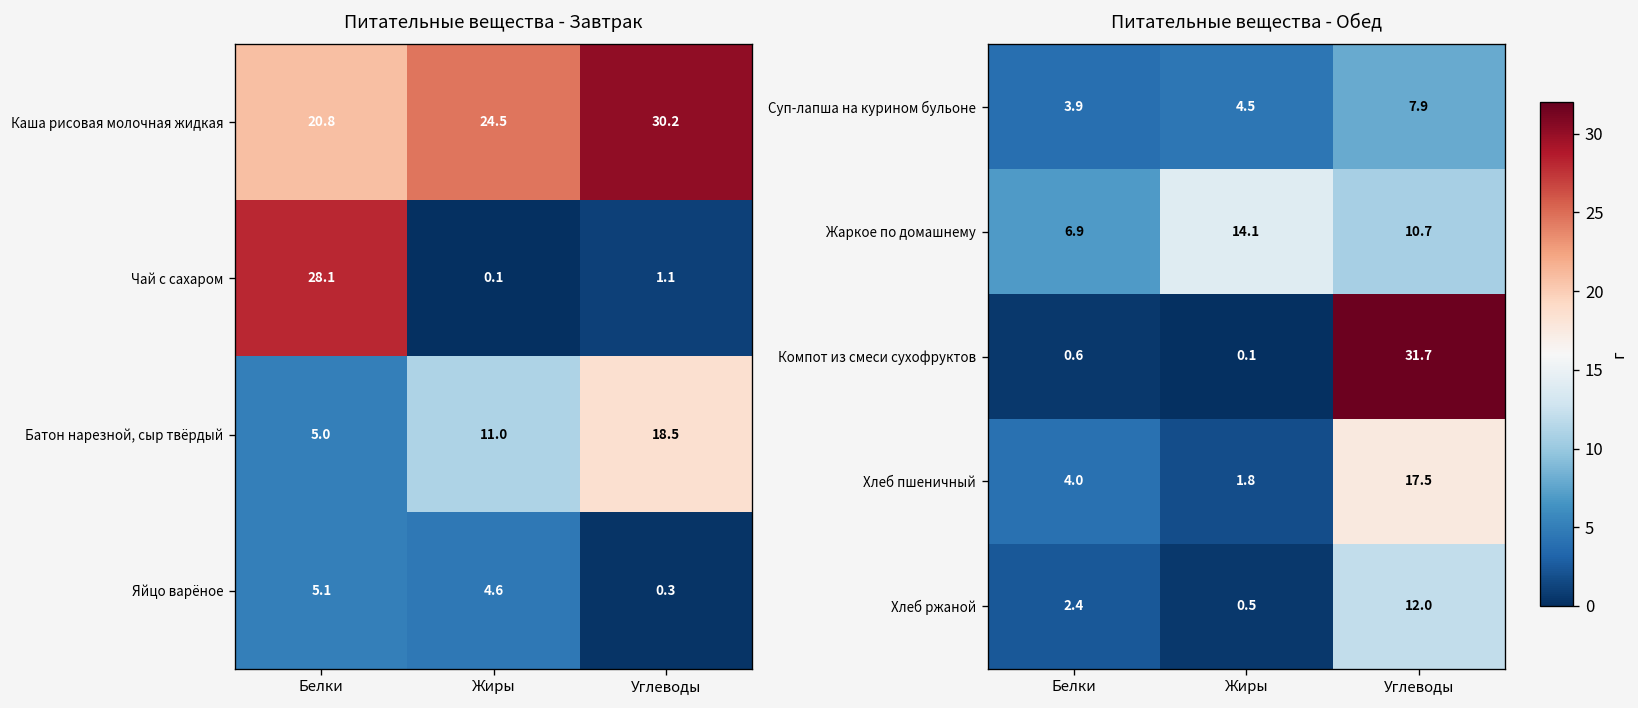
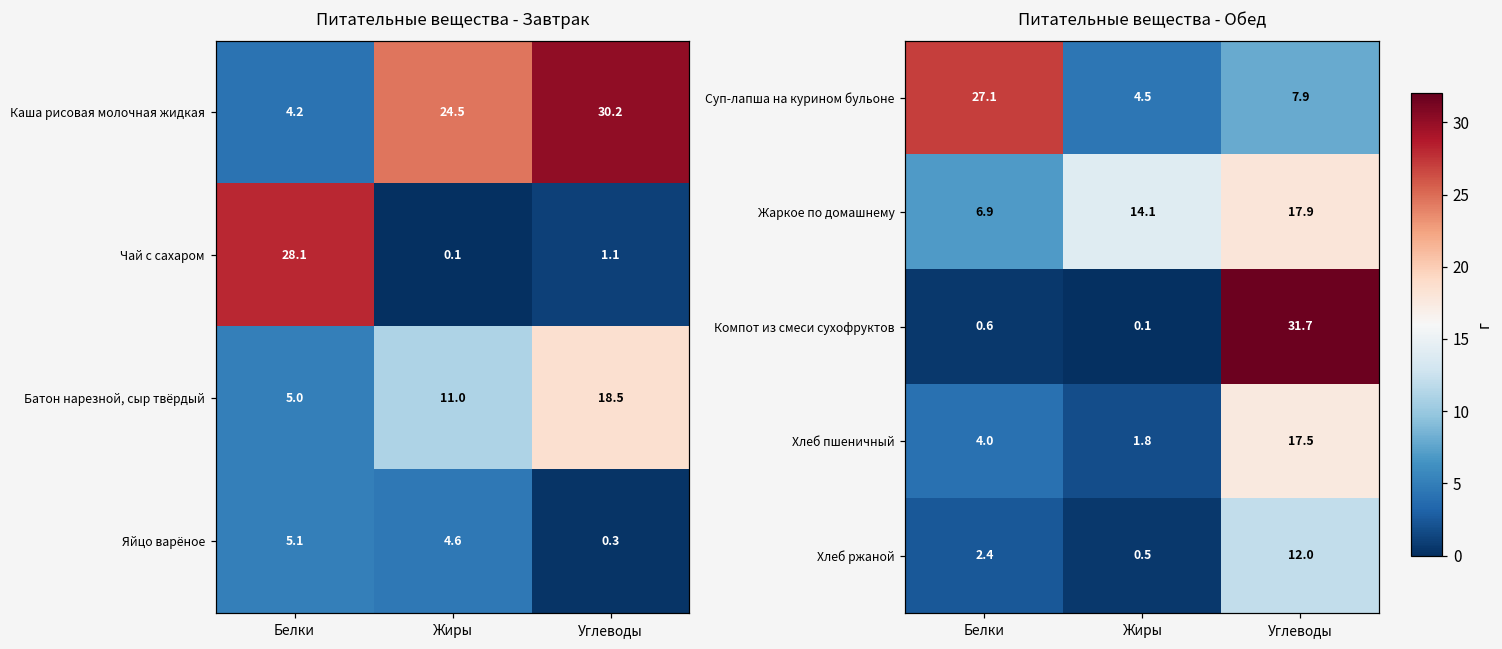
Питательные вещества - Завтрак, Каша рисовая молочная жидкая, Белки: 20.8 -> 4.2
Питательные вещества - Обед, Суп-лапша на курином бульоне, Белки: 3.9 -> 27.1
Питательные вещества - Обед, Жаркое по домашнему, Углеводы: 10.7 -> 17.9
